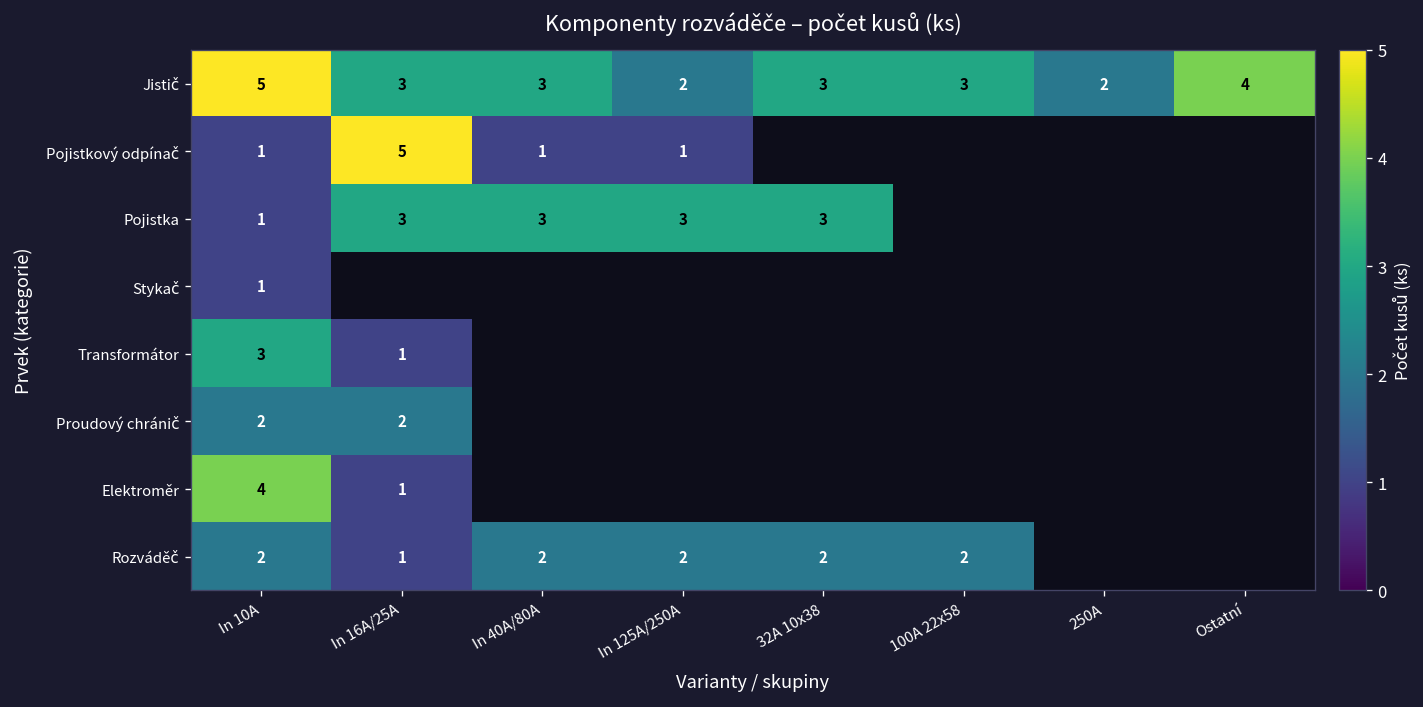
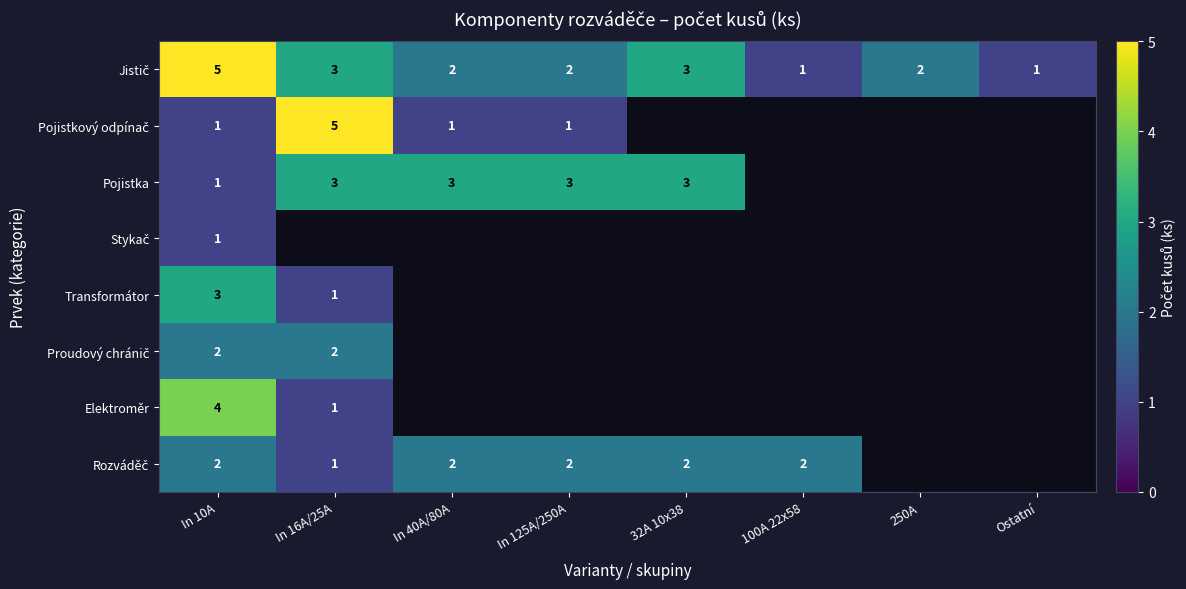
Jistič, In 40A/80A: 3 -> 2
Jistič, 100A 22x58: 3 -> 1
Jistič, Ostatní: 4 -> 1
